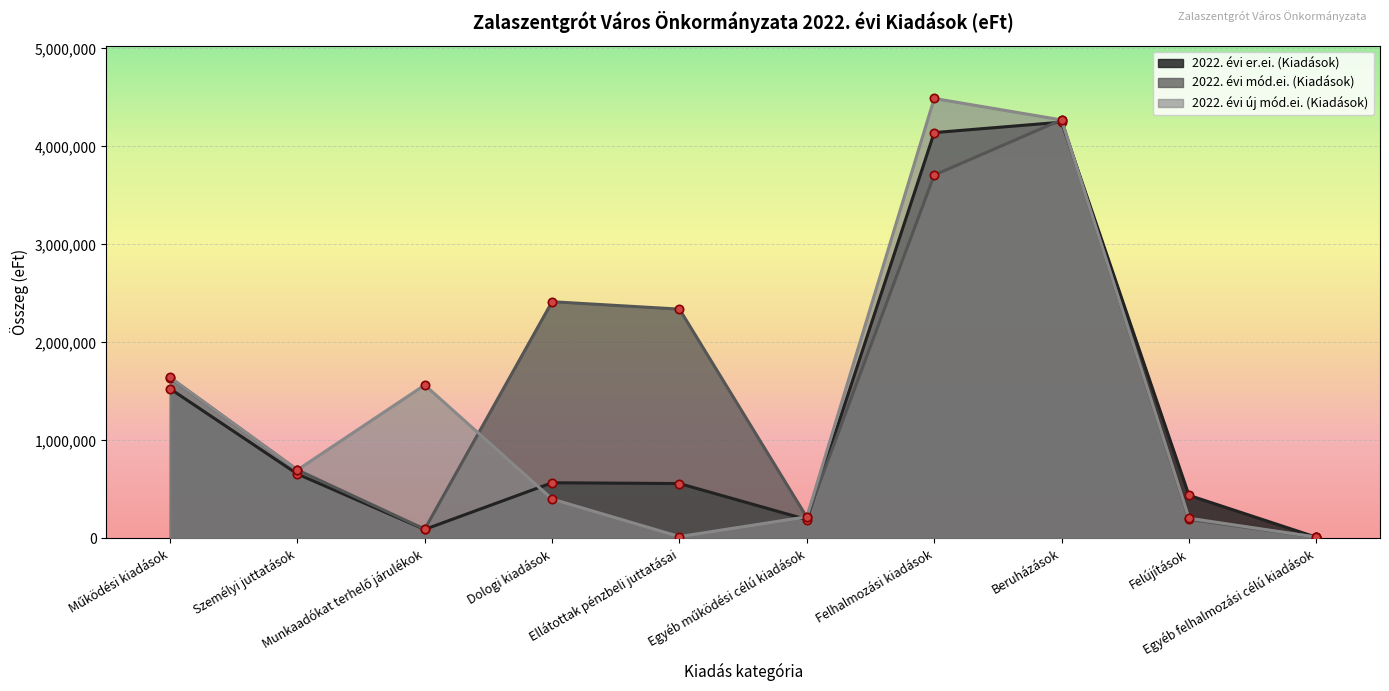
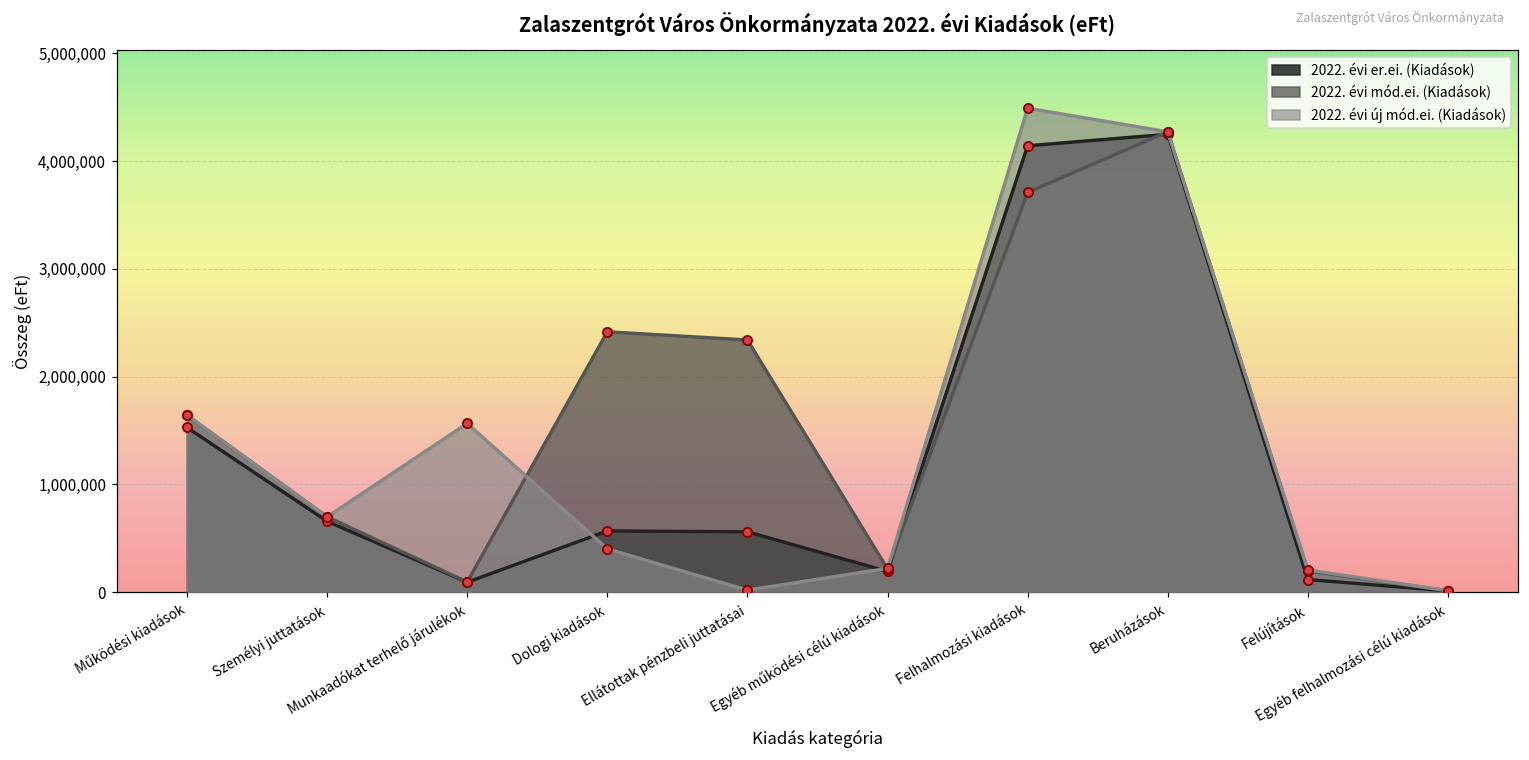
2022. évi er.ei. (Kiadások), Felújítások: 400,000 -> 100,000
